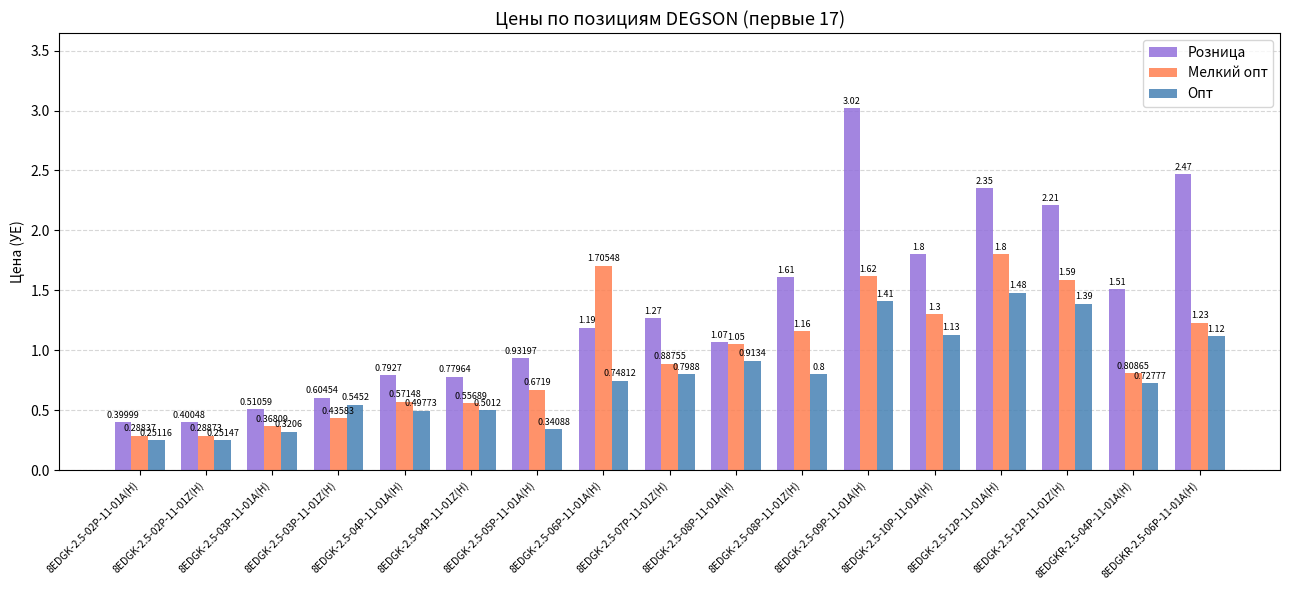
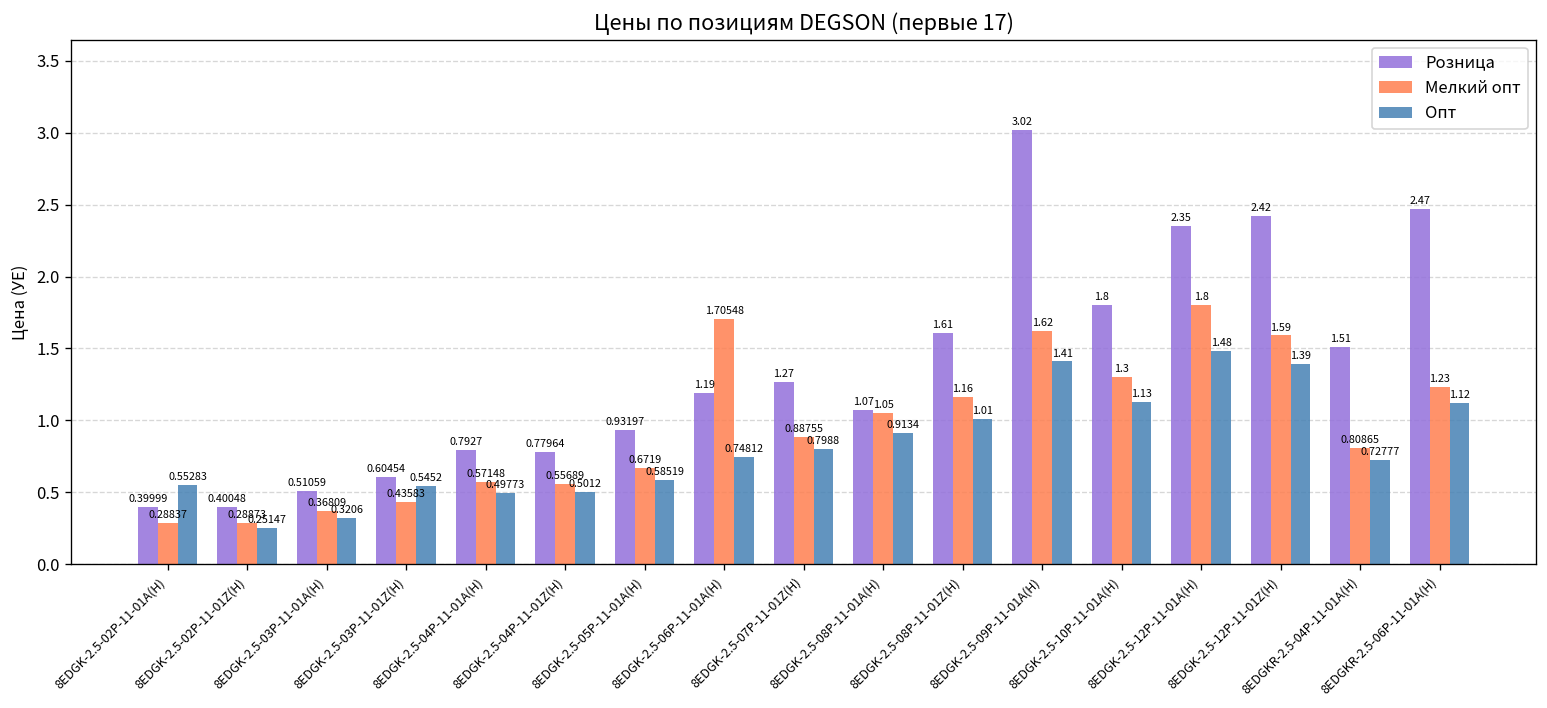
Опт, 8EDGK-2.5-02P-11-01A(H): 0.25116 -> 0.55283
Опт, 8EDGK-2.5-05P-11-01A(H): 0.34088 -> 0.58519
Опт, 8EDGK-2.5-08P-11-01Z(H): 0.8 -> 1.01
Розница, 8EDGK-2.5-12P-11-01Z(H): 2.21 -> 2.42
